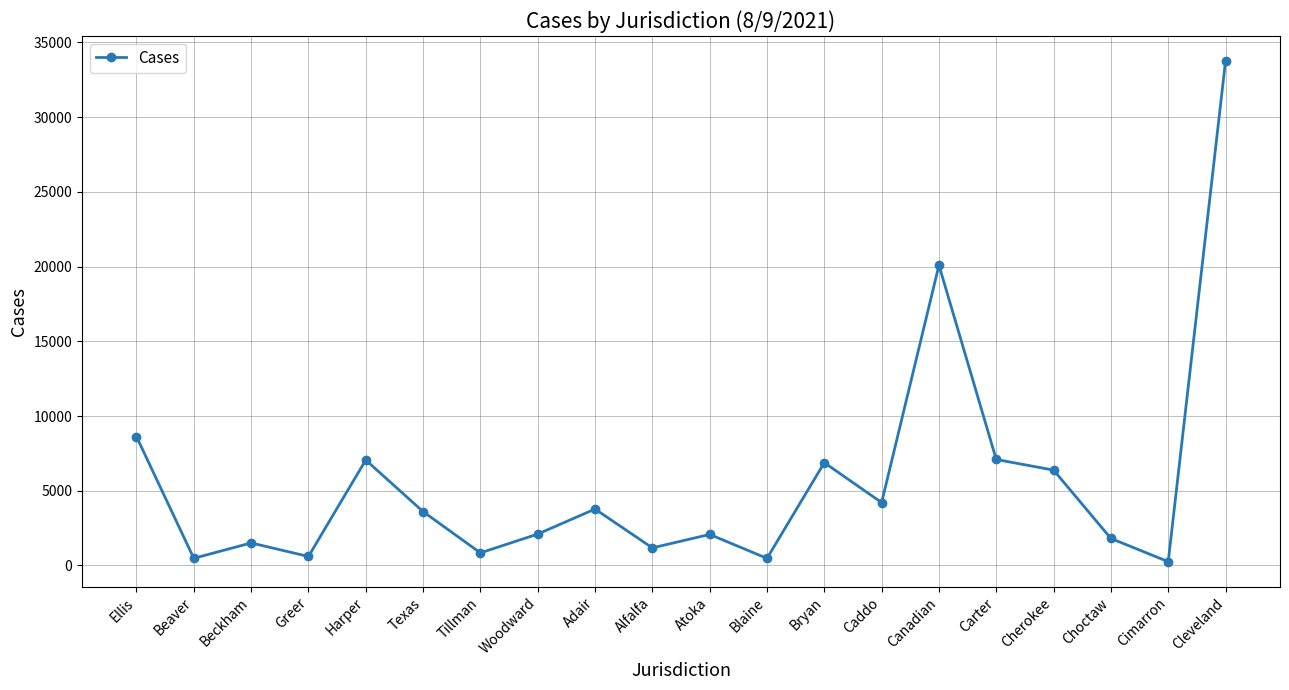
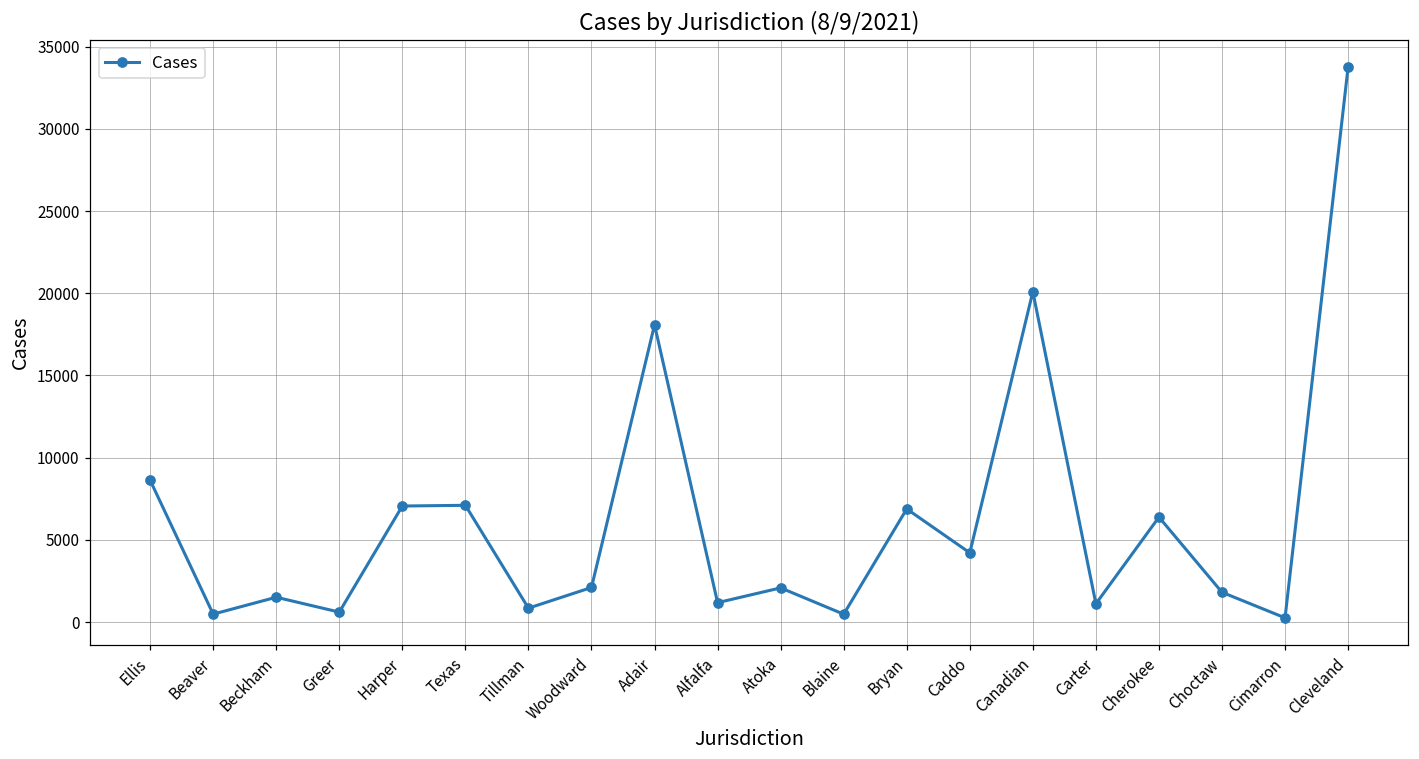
Texas: 3600 -> 7100
Adair: 3800 -> 18100
Carter: 7100 -> 1100
